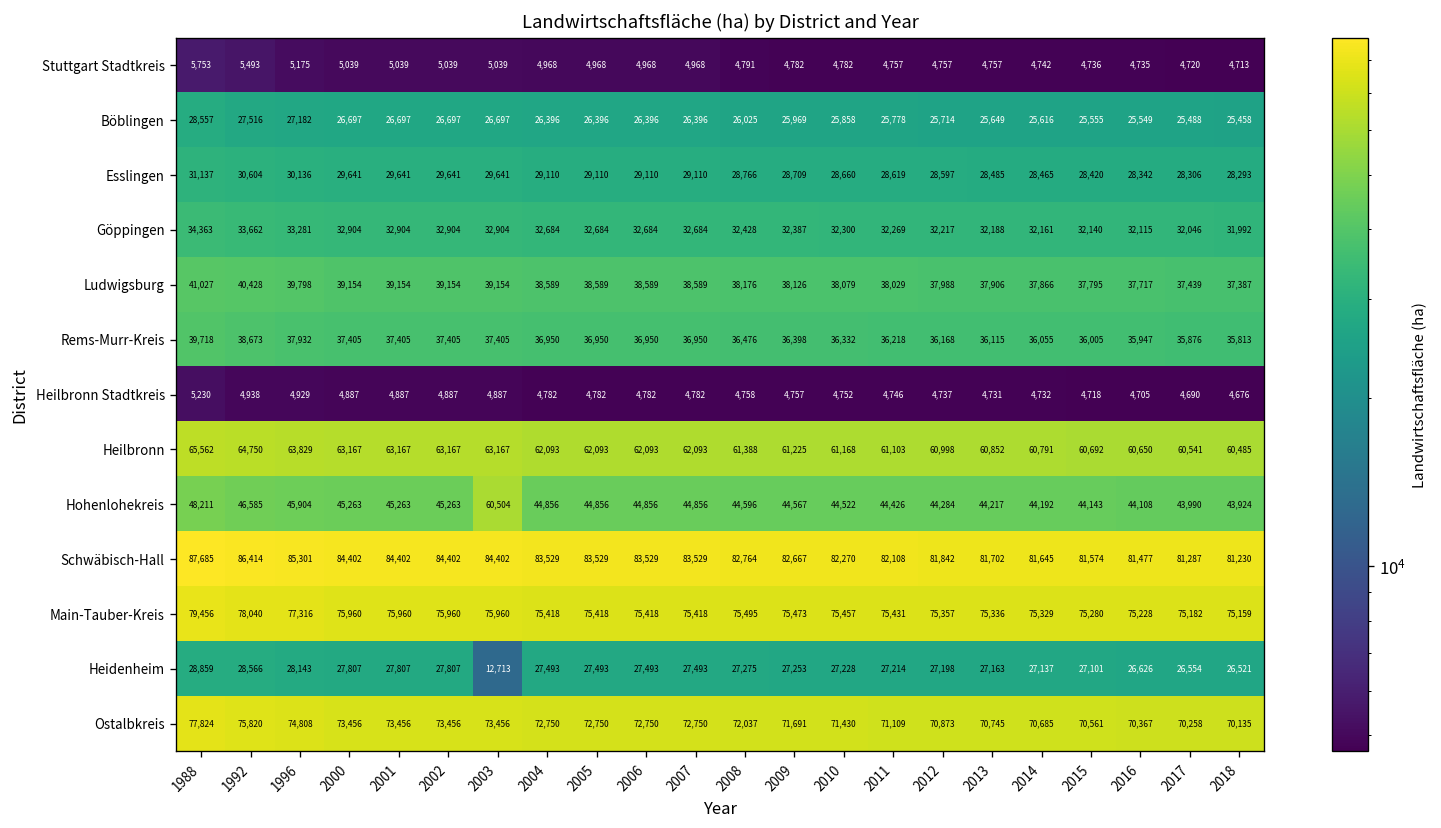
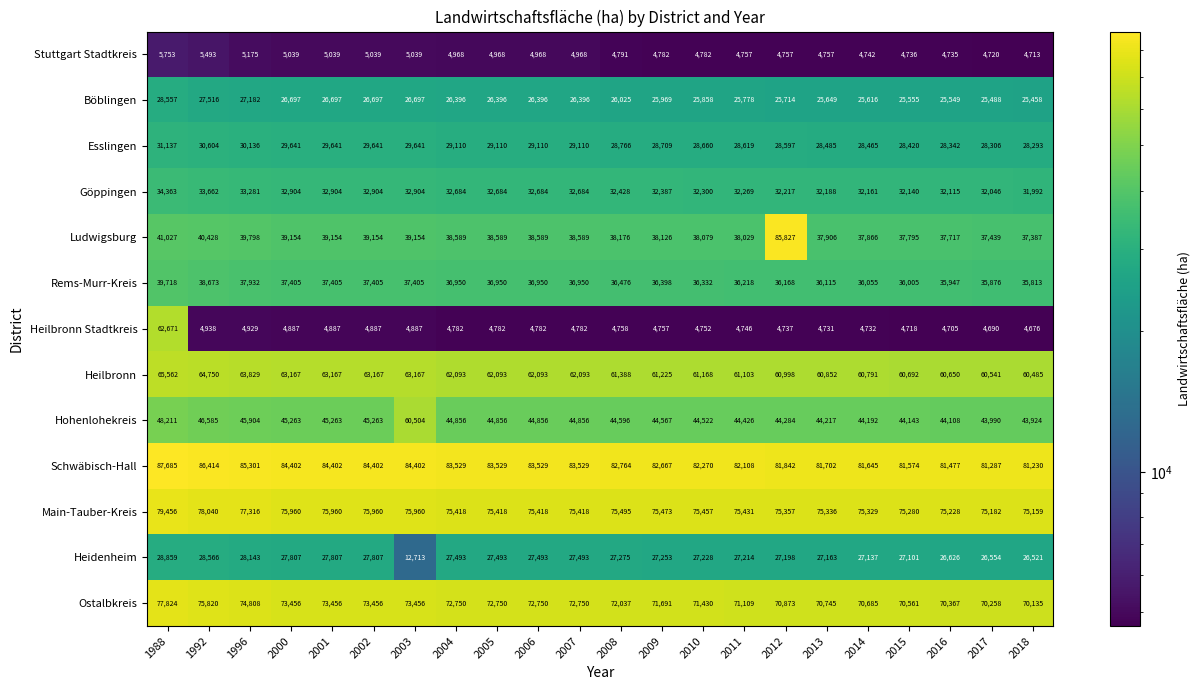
Ludwigsburg, 2012: 37,988 -> 85,827
Heilbronn Stadtkreis, 1988: 5,230 -> 62,671
